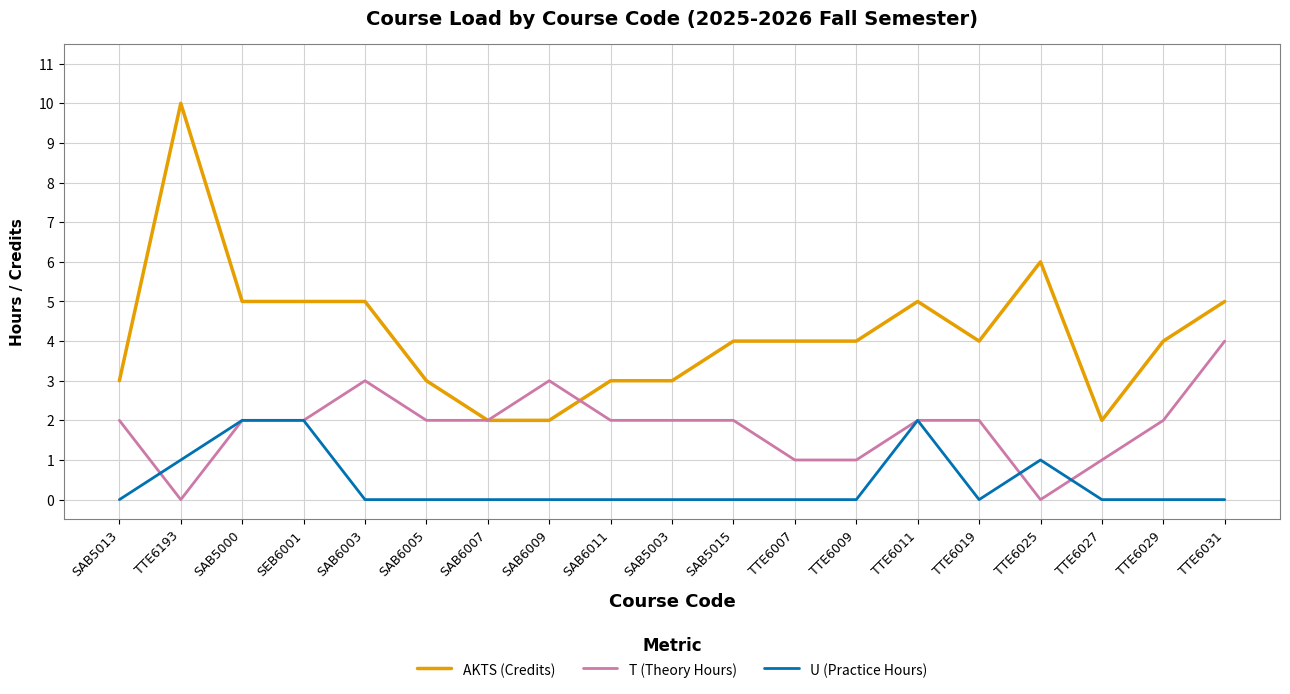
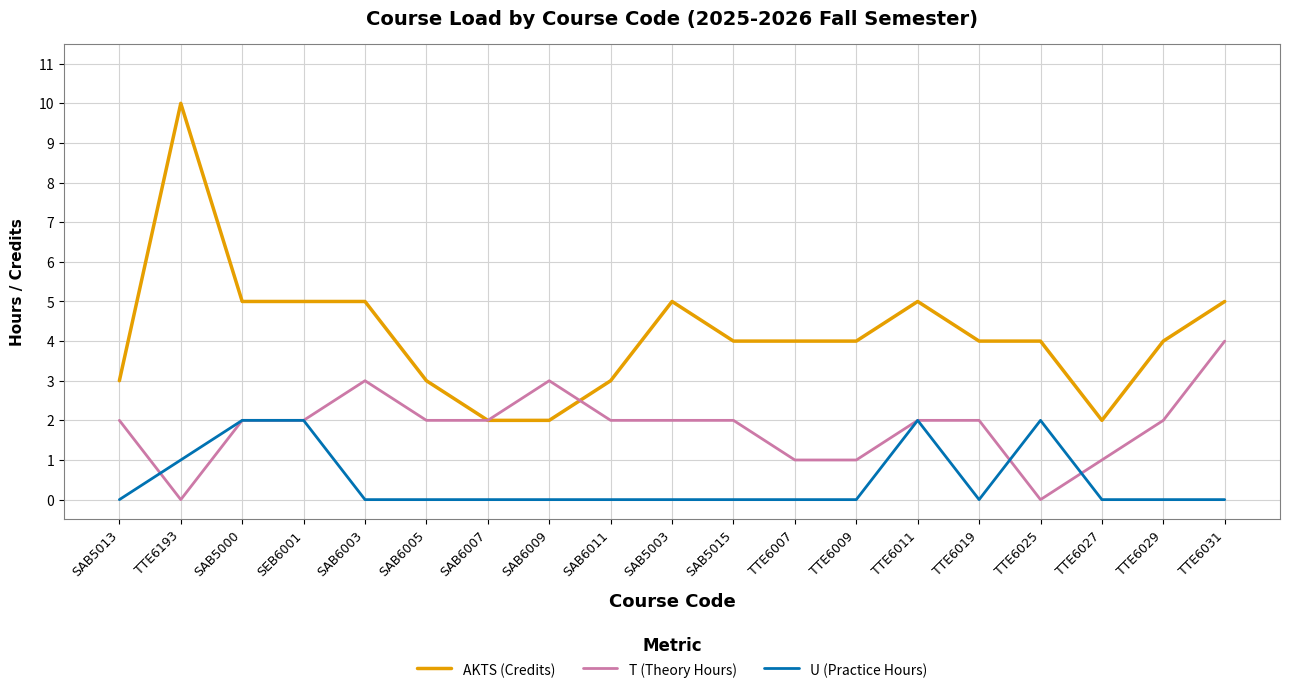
AKTS (Credits), SAB5003: 3 -> 5
AKTS (Credits), TTE6025: 6 -> 4
U (Practice Hours), TTE6025: 1 -> 2
